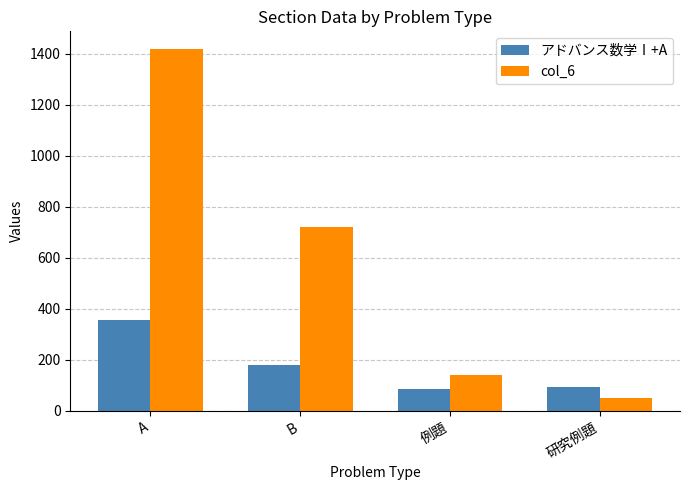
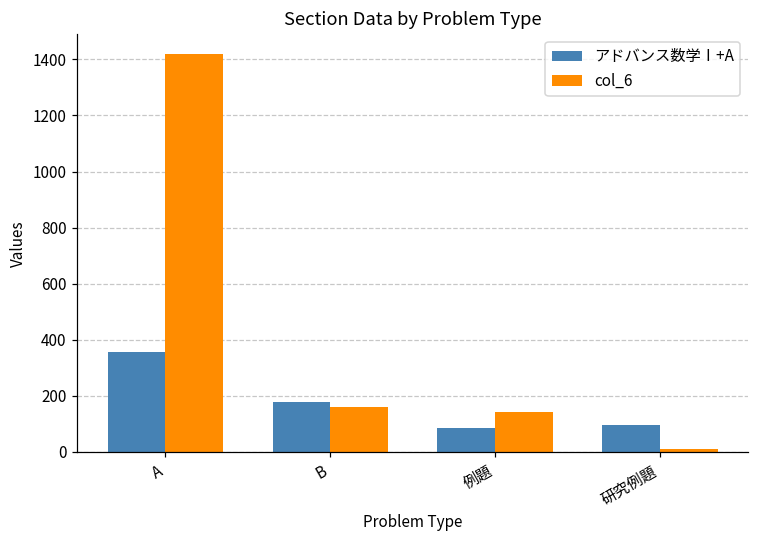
col_6, B: 720 -> 160
col_6, 研究例題: 50 -> 10
